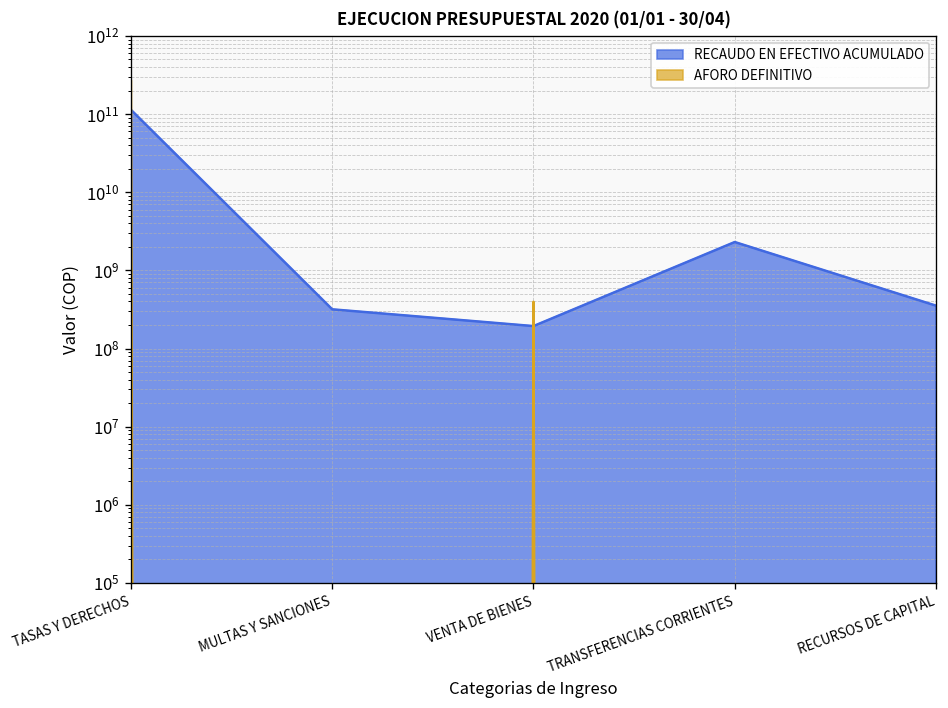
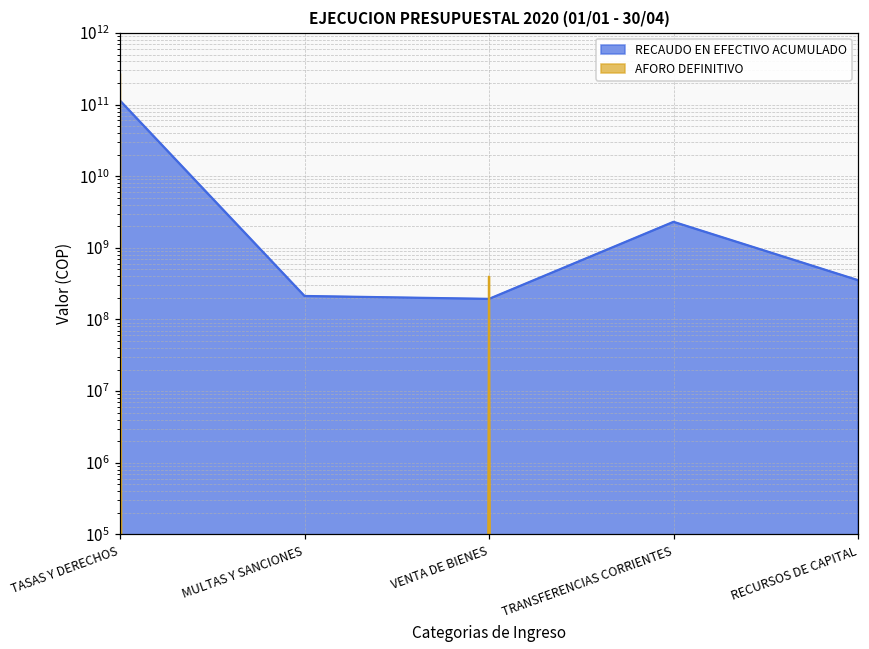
RECAUDO EN EFECTIVO ACUMULADO, MULTAS Y SANCIONES: 300000000 -> 210000000
